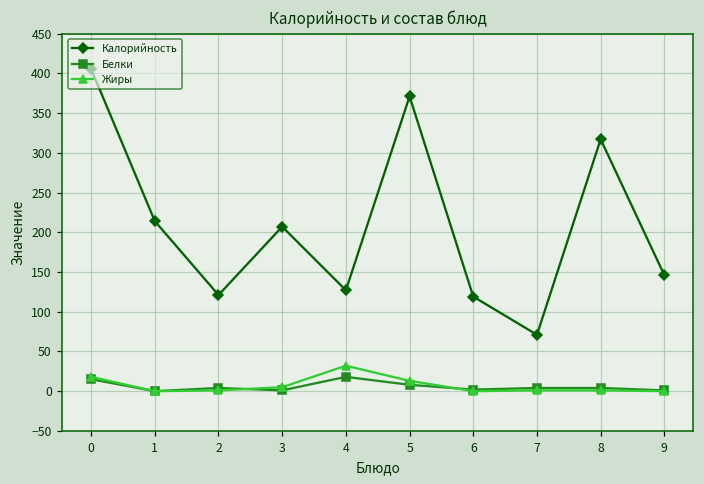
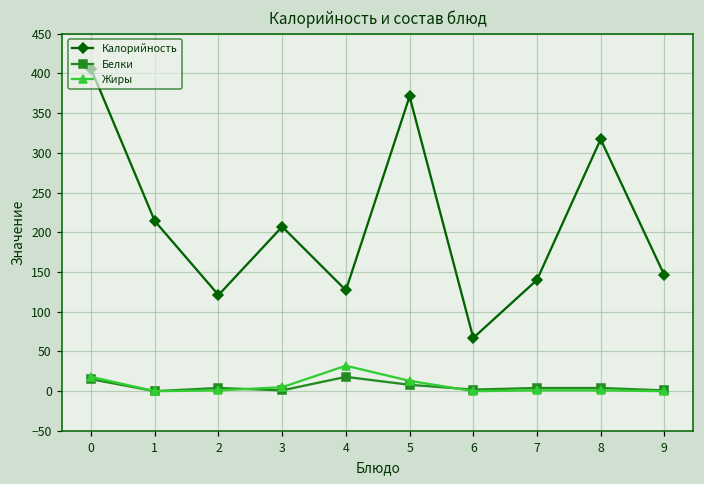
Калорийность, 6: 120 -> 70
Калорийность, 7: 70 -> 140
